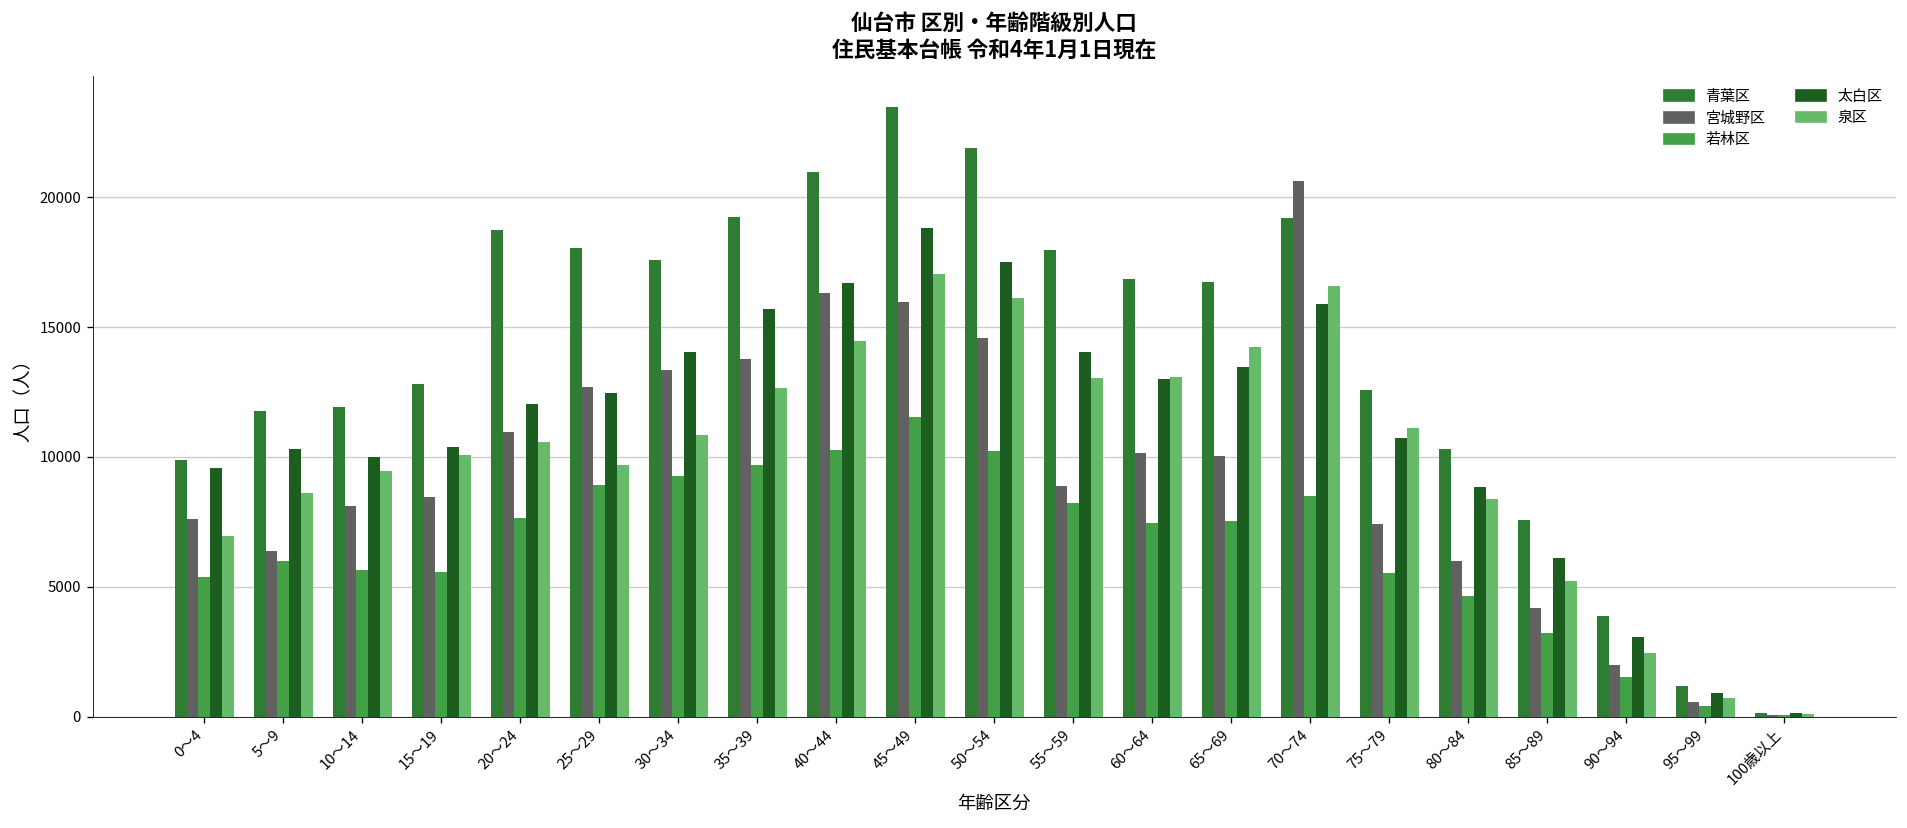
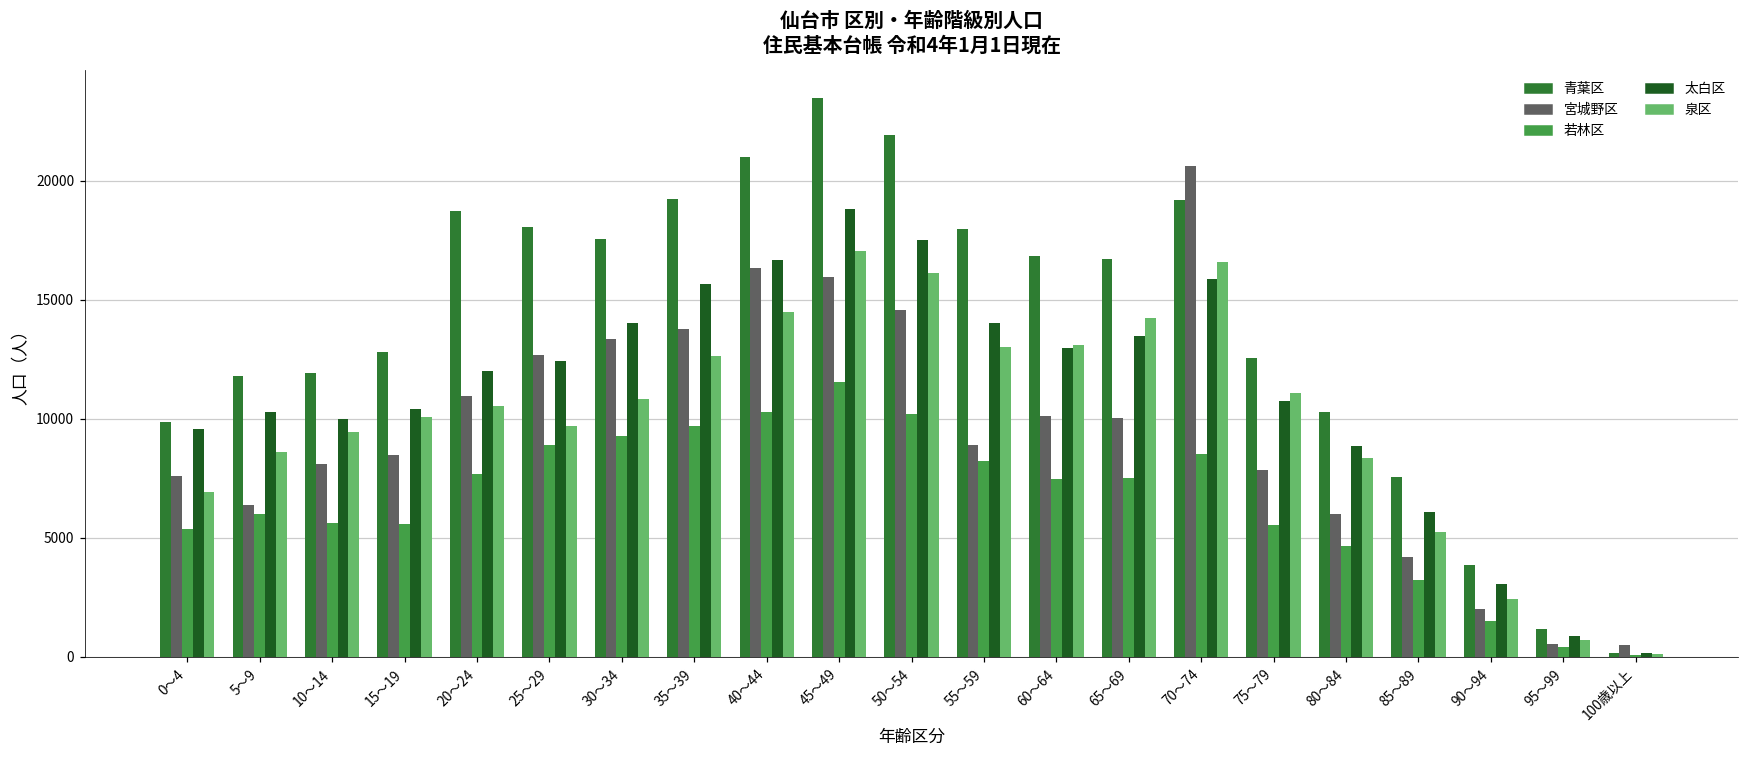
宮城野区, 75～79: 7400 -> 7900
宮城野区, 100歳以上: 100 -> 500
